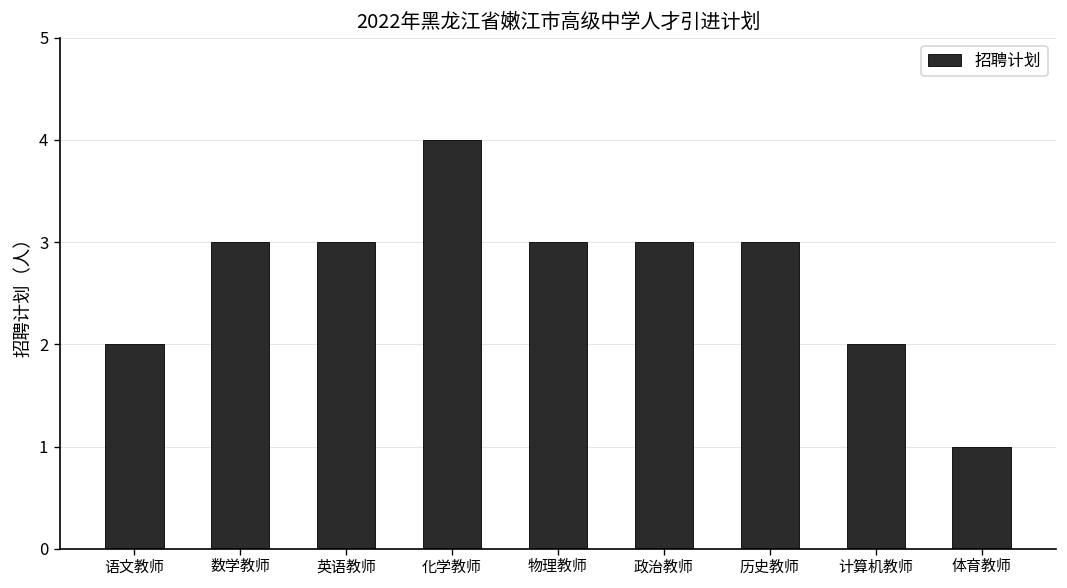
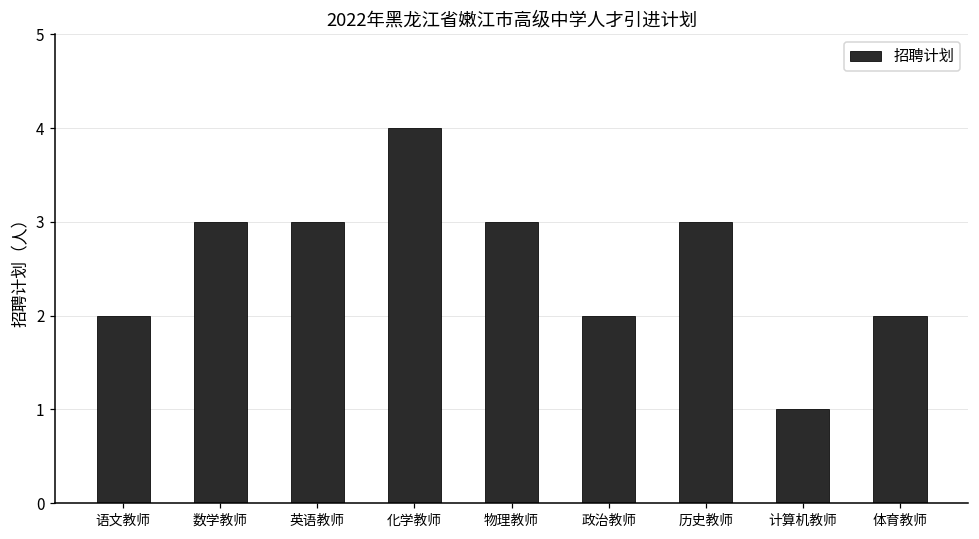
政治教师: 3 -> 2
计算机教师: 2 -> 1
体育教师: 1 -> 2
